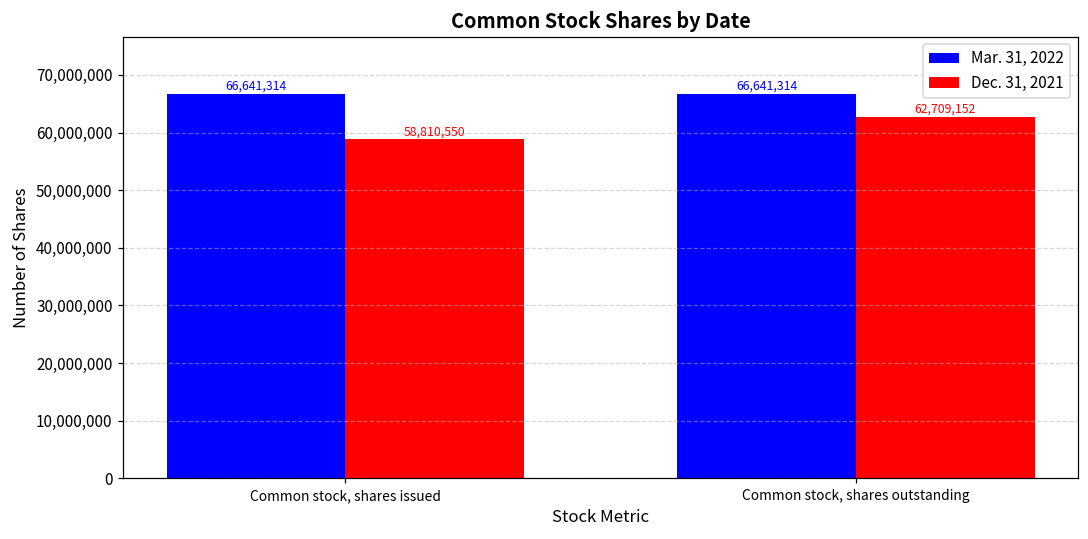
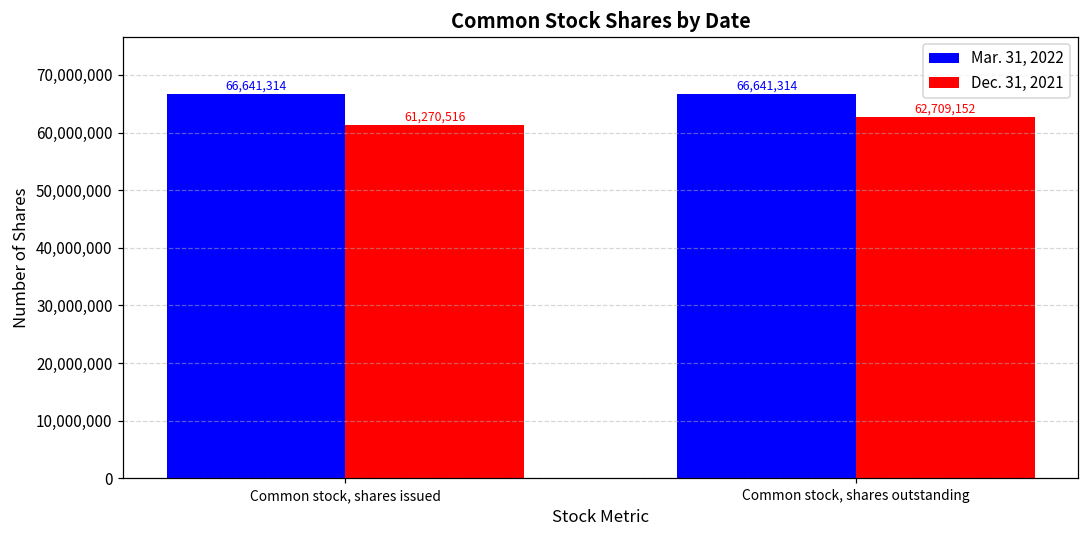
Dec. 31, 2021, Common stock, shares issued: 58,810,550 -> 61,270,516
